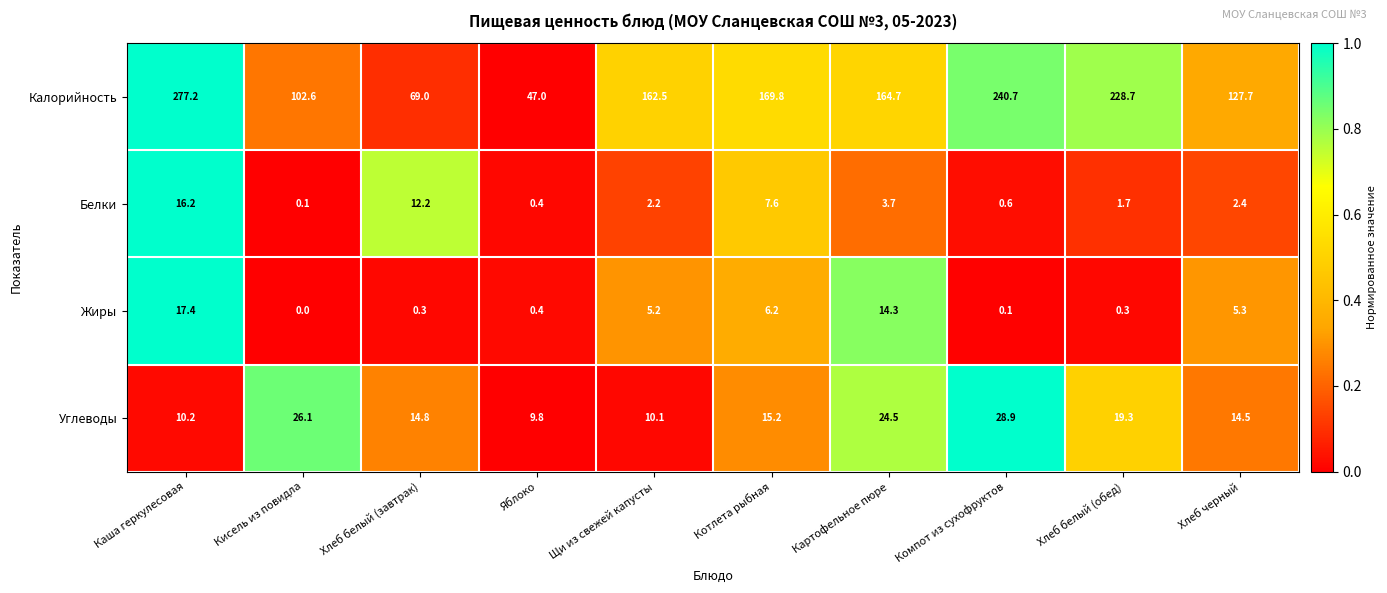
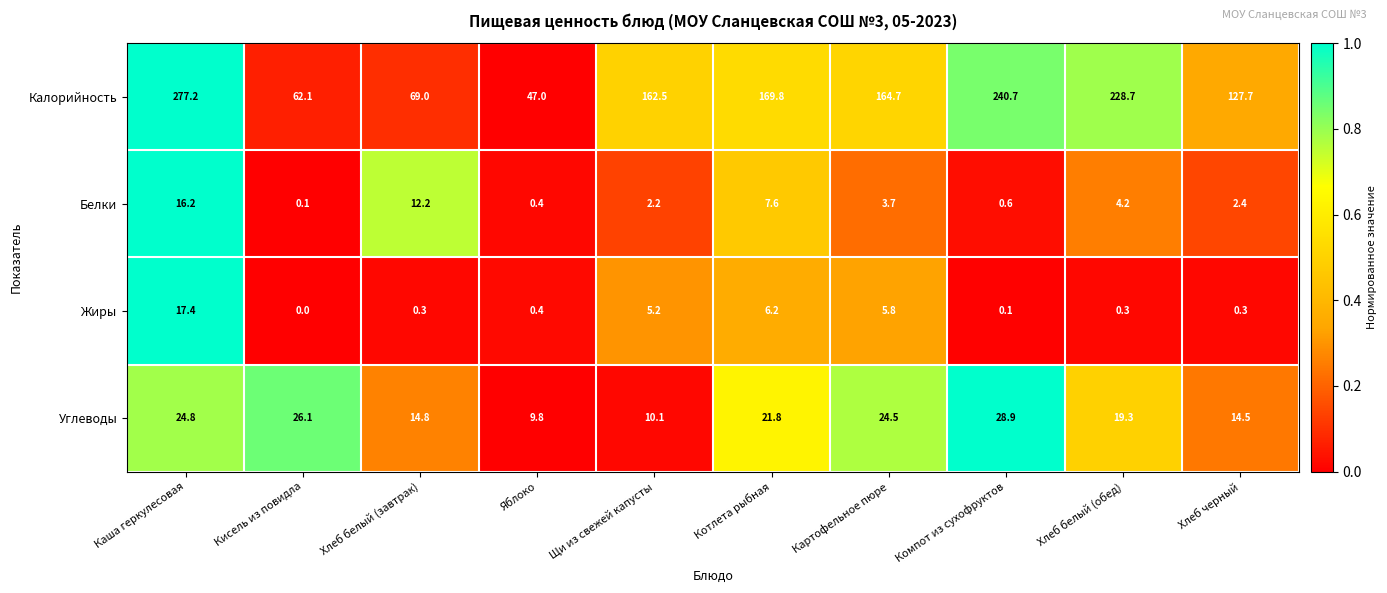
Калорийность, Кисель из повидла: 102.6 -> 62.1
Белки, Хлеб белый (обед): 1.7 -> 4.2
Жиры, Картофельное пюре: 14.3 -> 5.8
Жиры, Хлеб черный: 5.3 -> 0.3
Углеводы, Каша геркулесовая: 10.2 -> 24.8
Углеводы, Котлета рыбная: 15.2 -> 21.8
